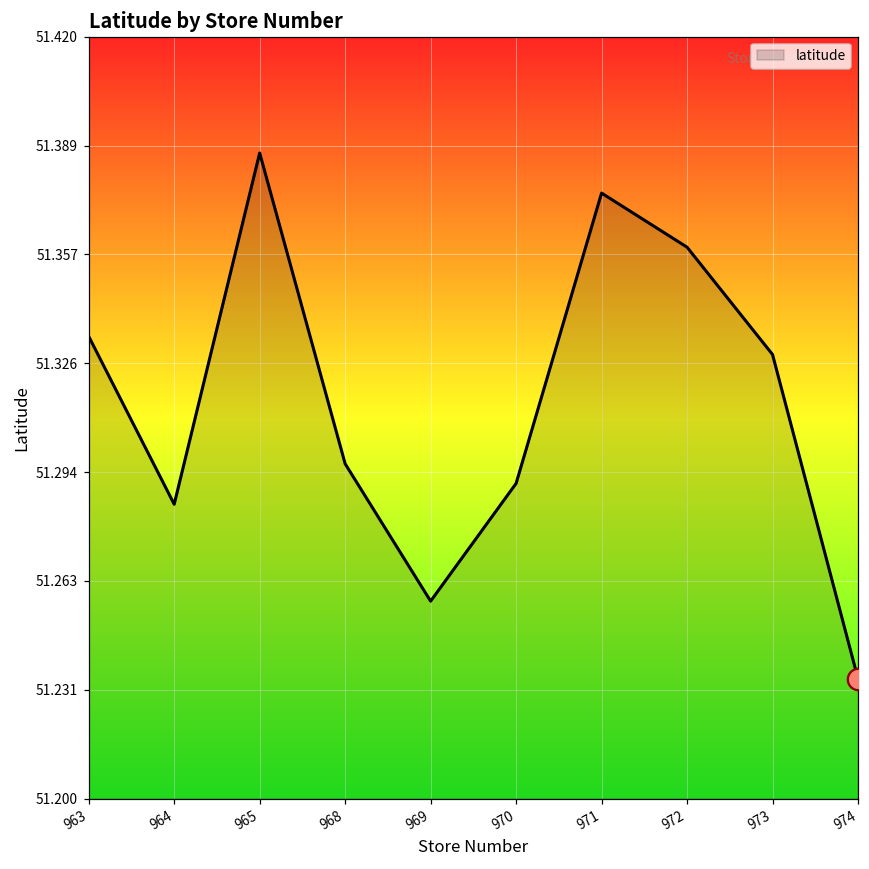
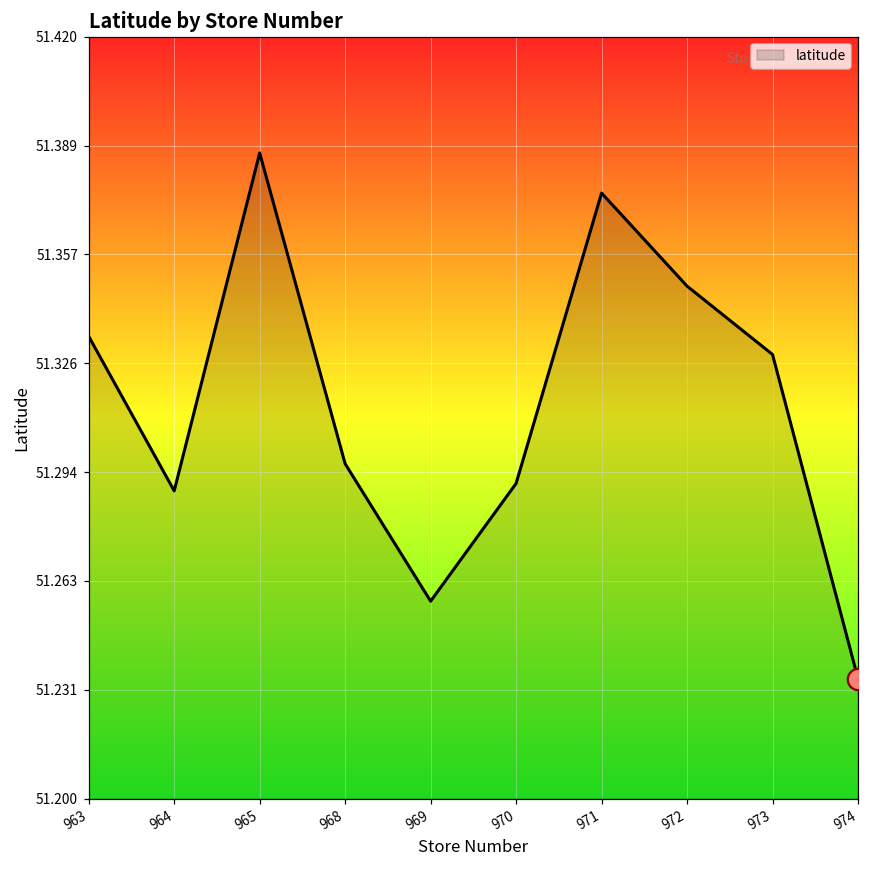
latitude, 964: 51.285 -> 51.289
latitude, 972: 51.359 -> 51.348
